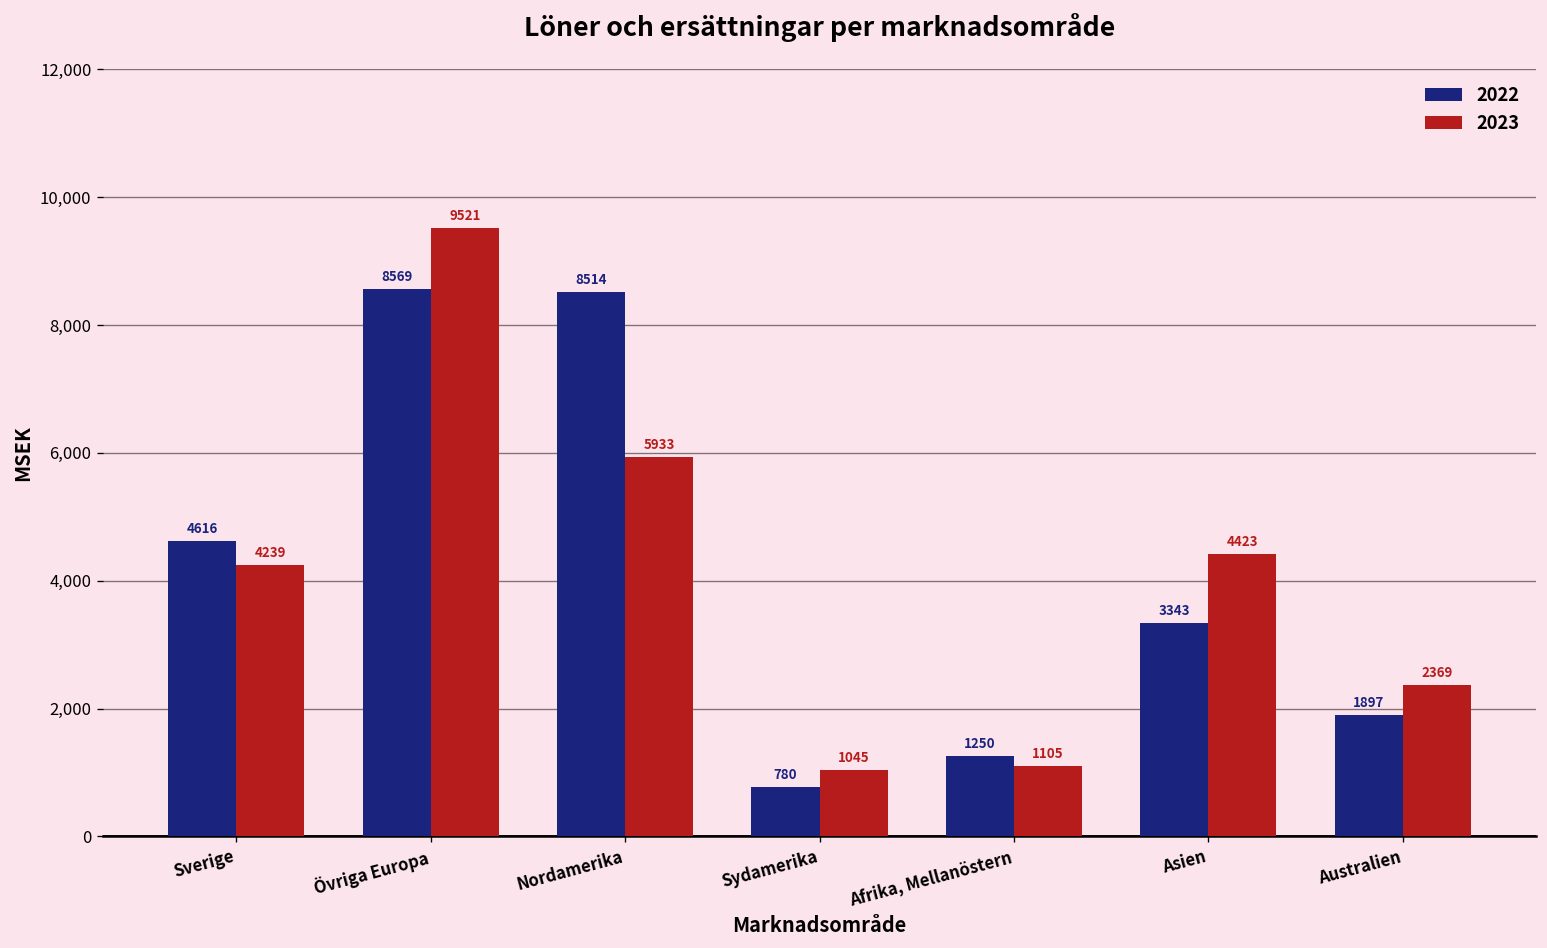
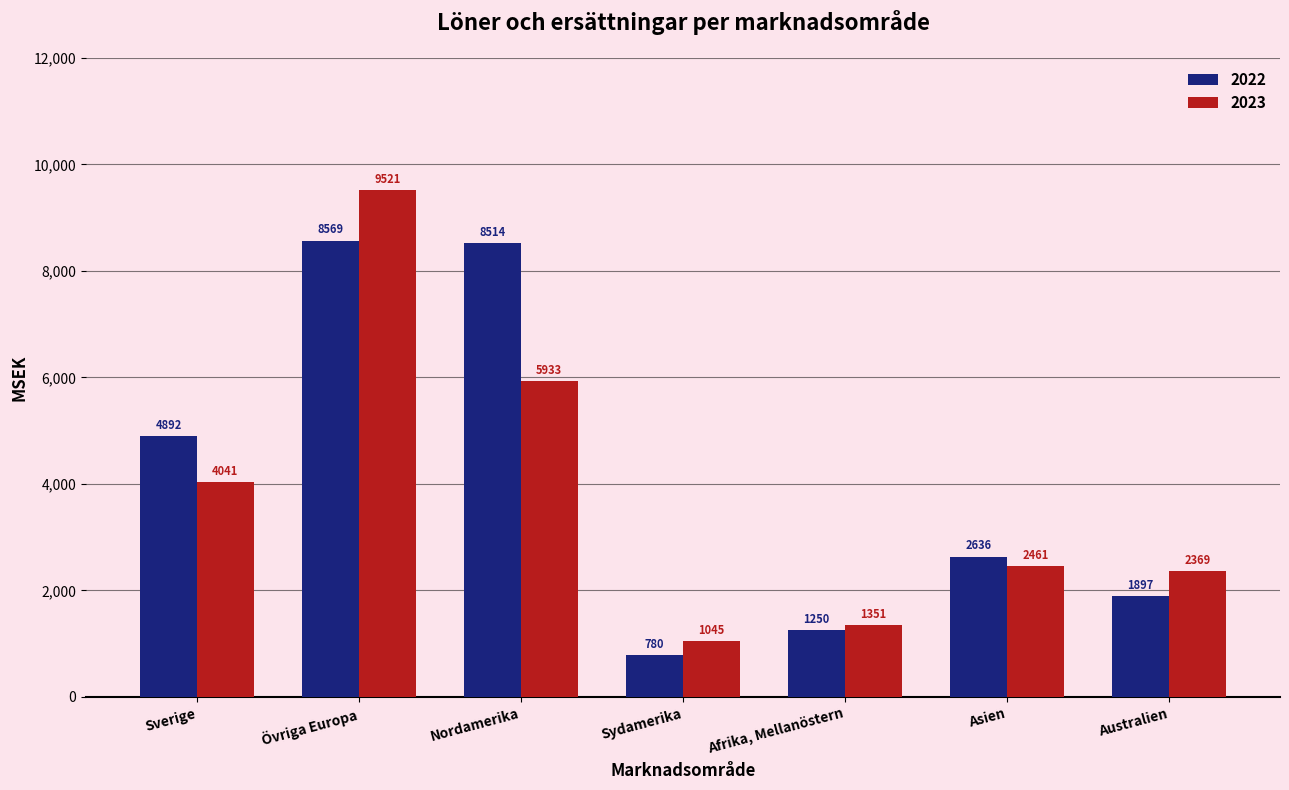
2022, Sverige: 4616 -> 4892
2023, Sverige: 4239 -> 4041
2023, Afrika, Mellanöstern: 1105 -> 1351
2022, Asien: 3343 -> 2636
2023, Asien: 4423 -> 2461
